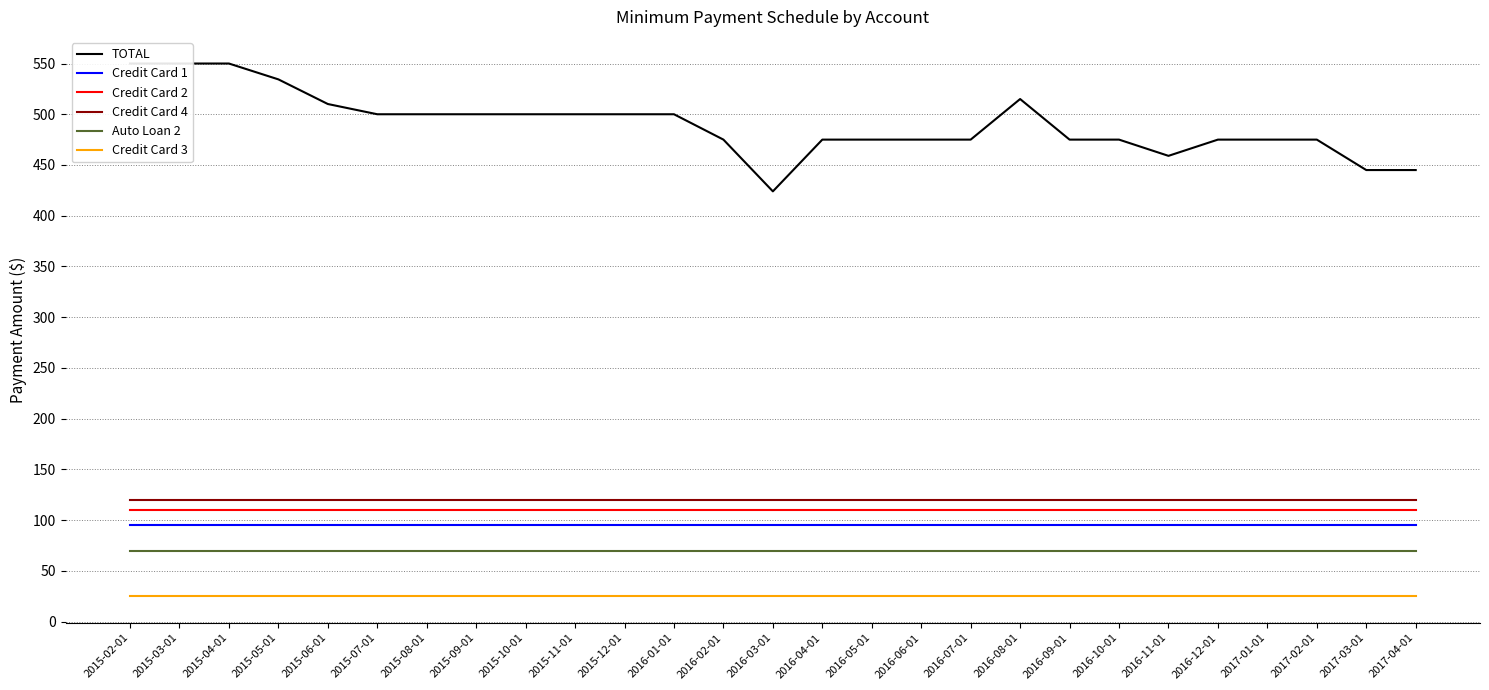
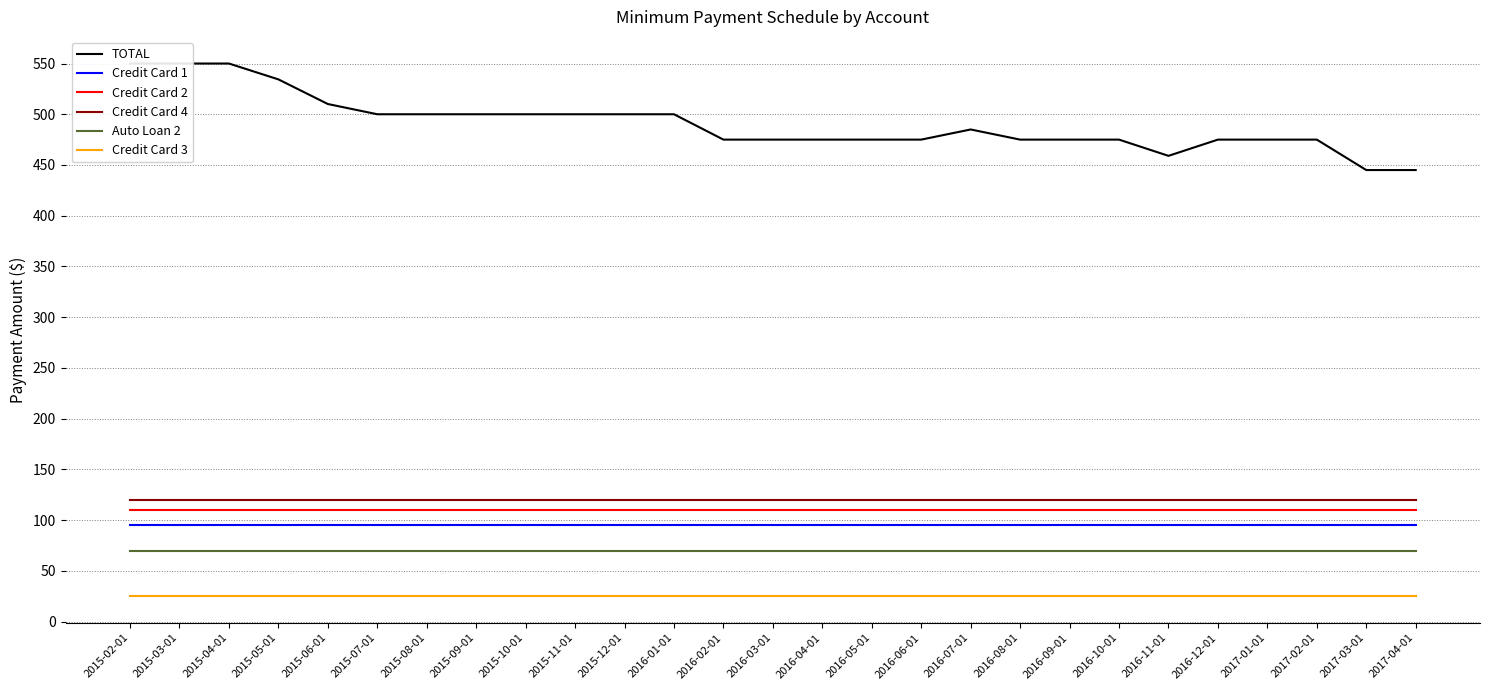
TOTAL, 2016-03-01: 424 -> 475
TOTAL, 2016-07-01: 475 -> 485
TOTAL, 2016-08-01: 515 -> 475
